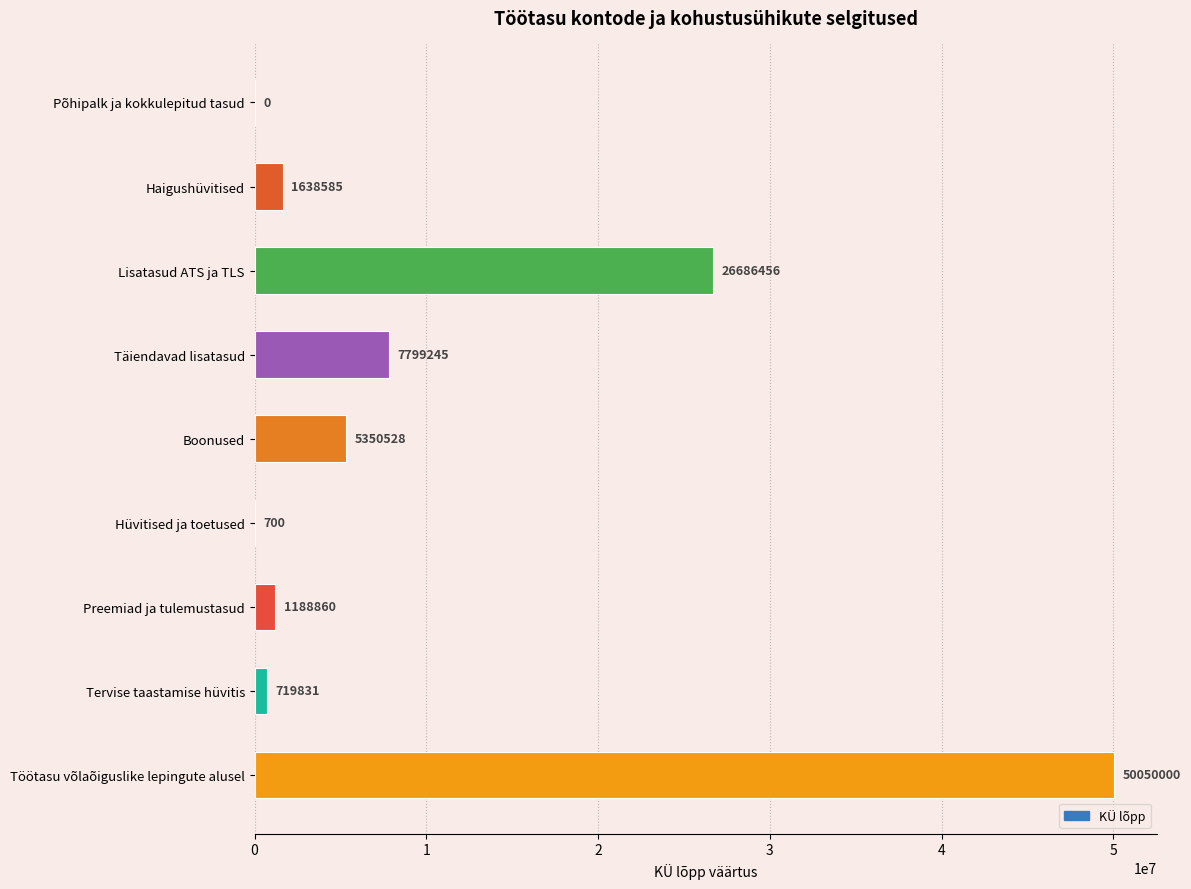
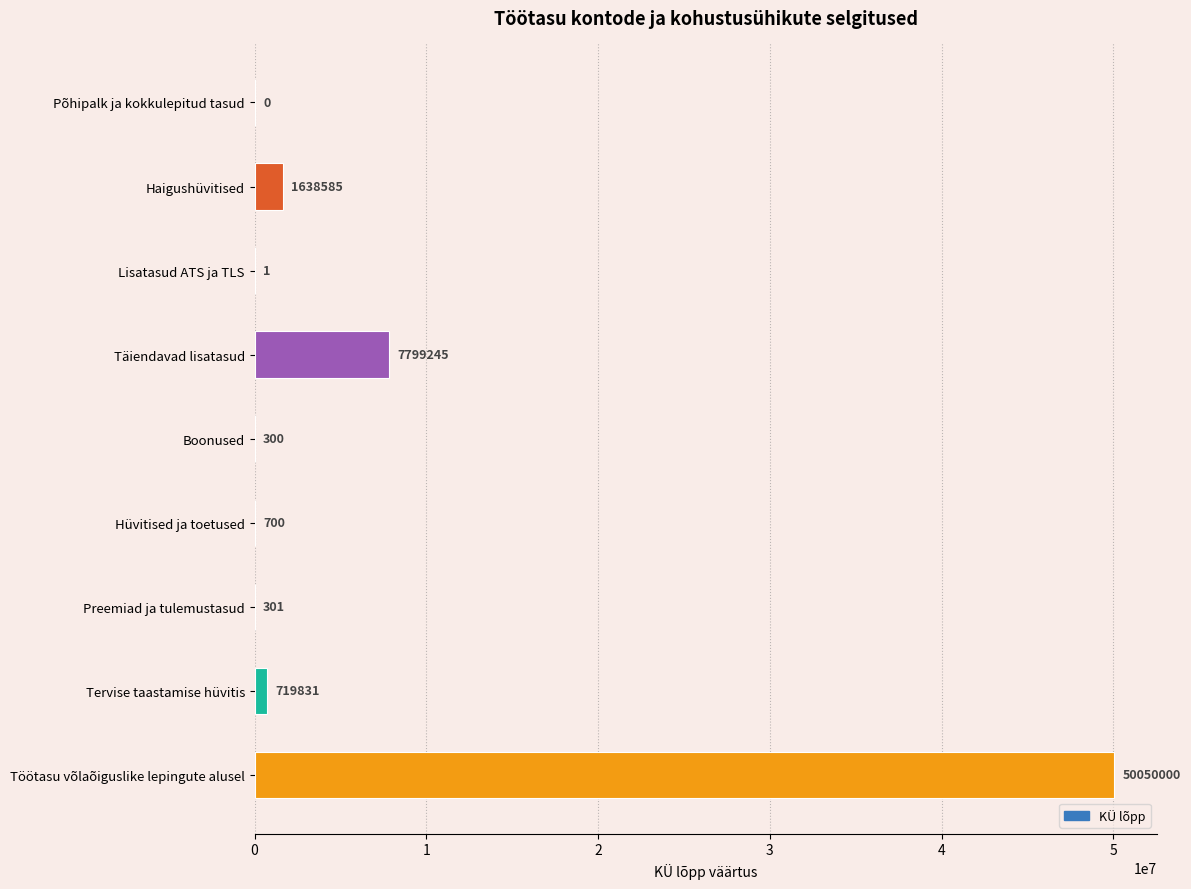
Lisatasud ATS ja TLS: 26686456 -> 1
Boonused: 5350528 -> 300
Preemiad ja tulemustasud: 1188860 -> 301
